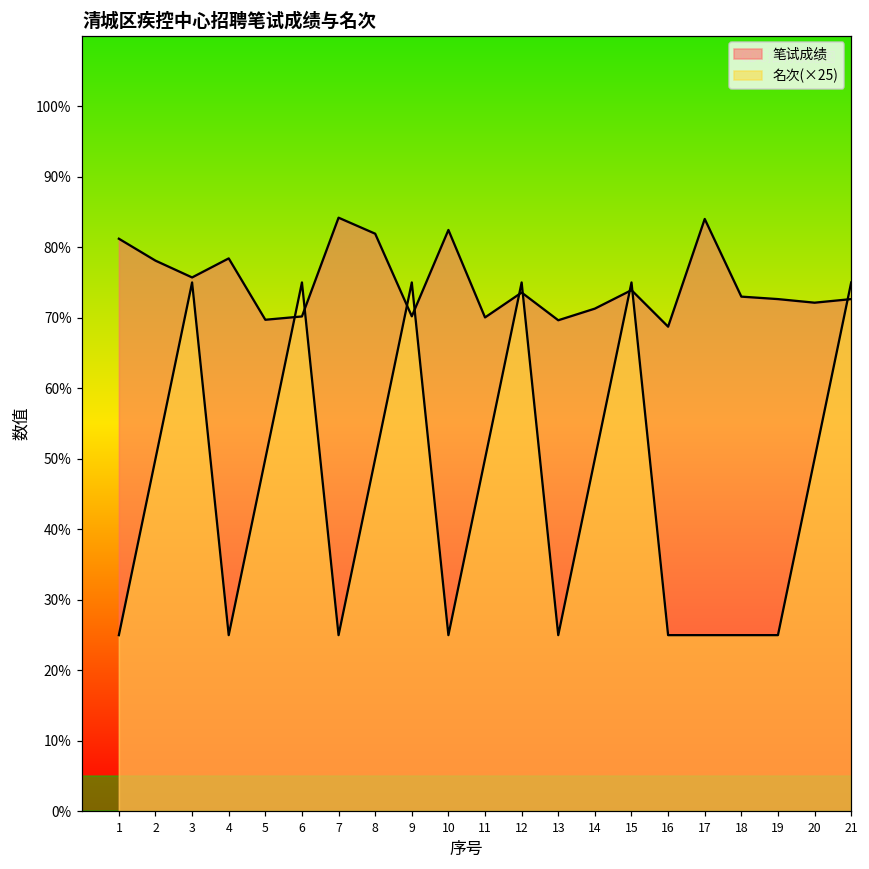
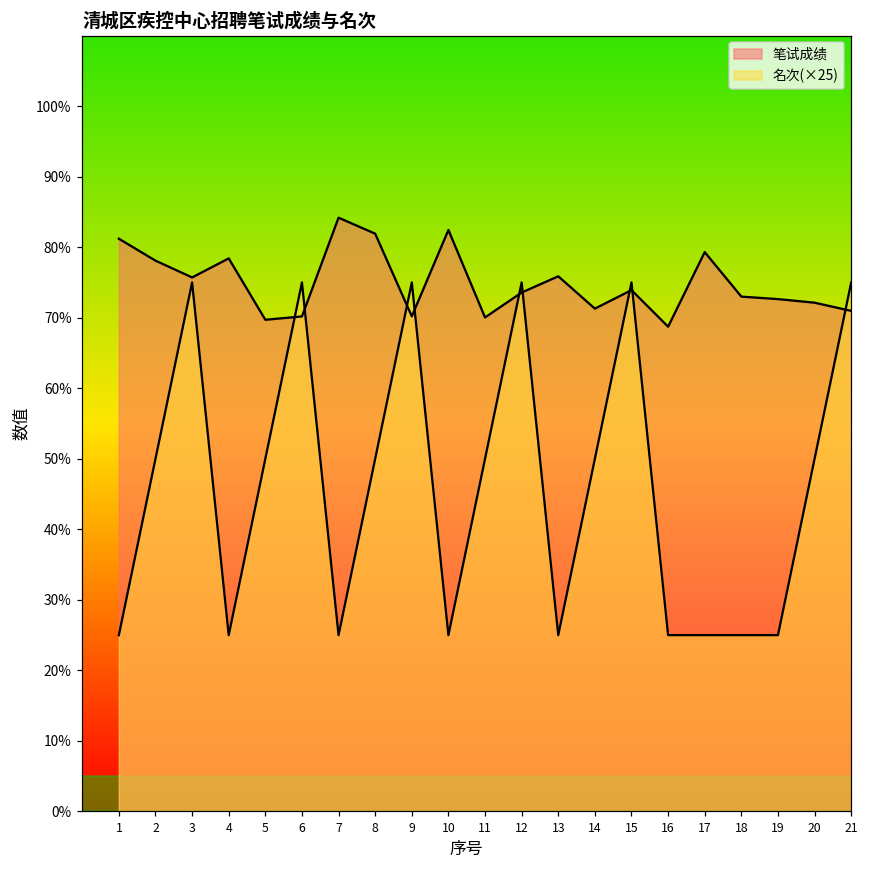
笔试成绩, 13: 70% -> 76%
笔试成绩, 17: 84% -> 79%
笔试成绩, 21: 73% -> 71%
